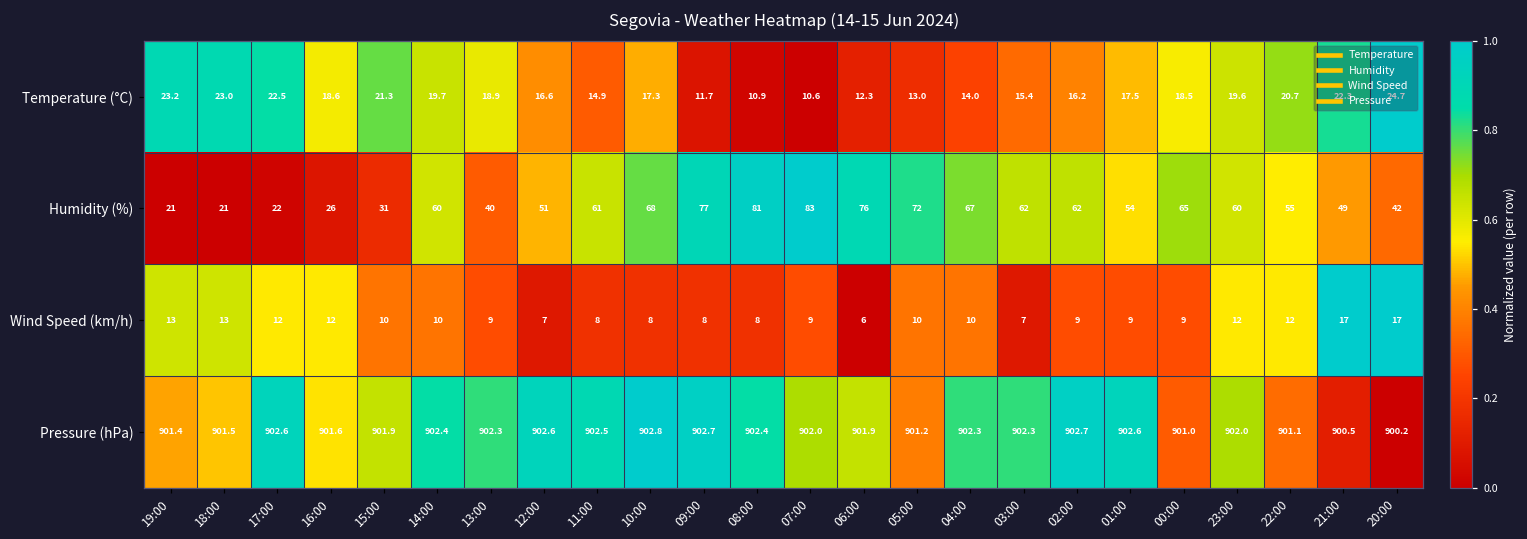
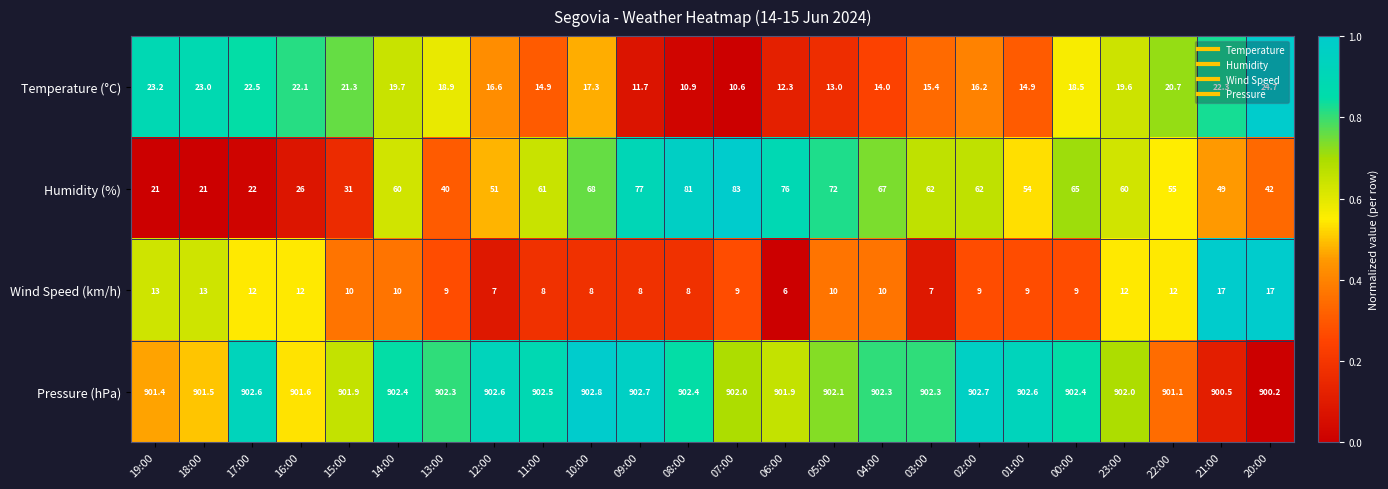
Temperature (°C), 16:00: 18.6 -> 22.1
Temperature (°C), 01:00: 17.5 -> 14.9
Pressure (hPa), 05:00: 901.2 -> 902.1
Pressure (hPa), 00:00: 901.0 -> 902.4
